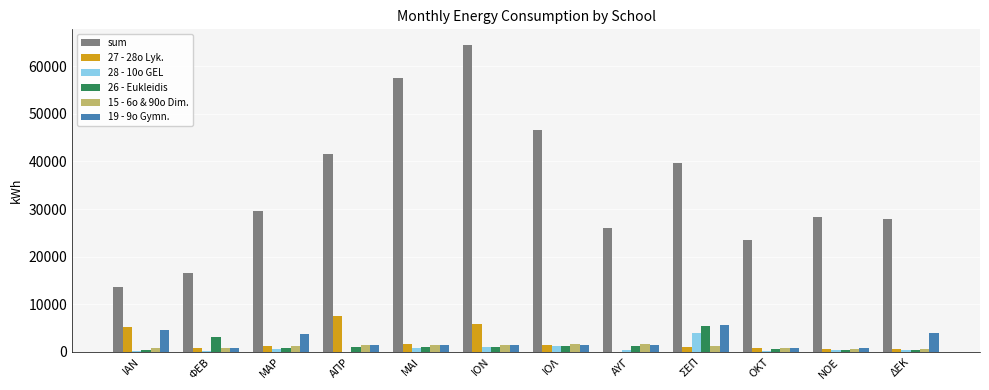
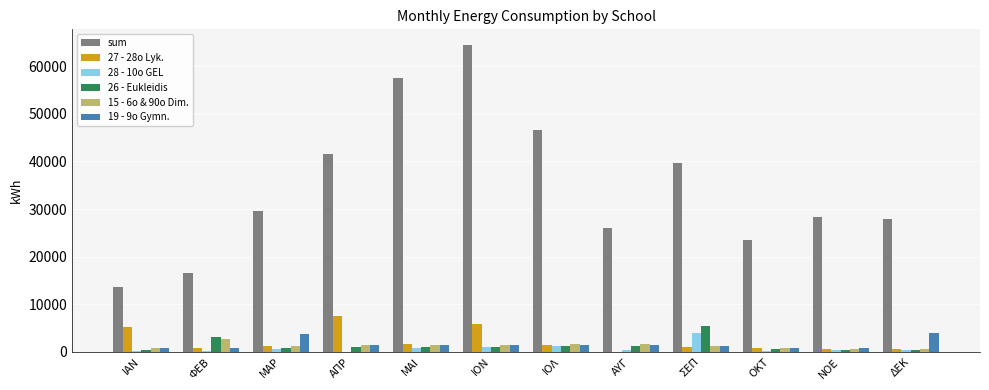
19 - 9o Gymn., ΙΑΝ: 5000 -> 1000
15 - 6o & 90o Dim., ΦΕΒ: 1000 -> 3000
19 - 9o Gymn., ΣΕΠ: 6000 -> 1000
